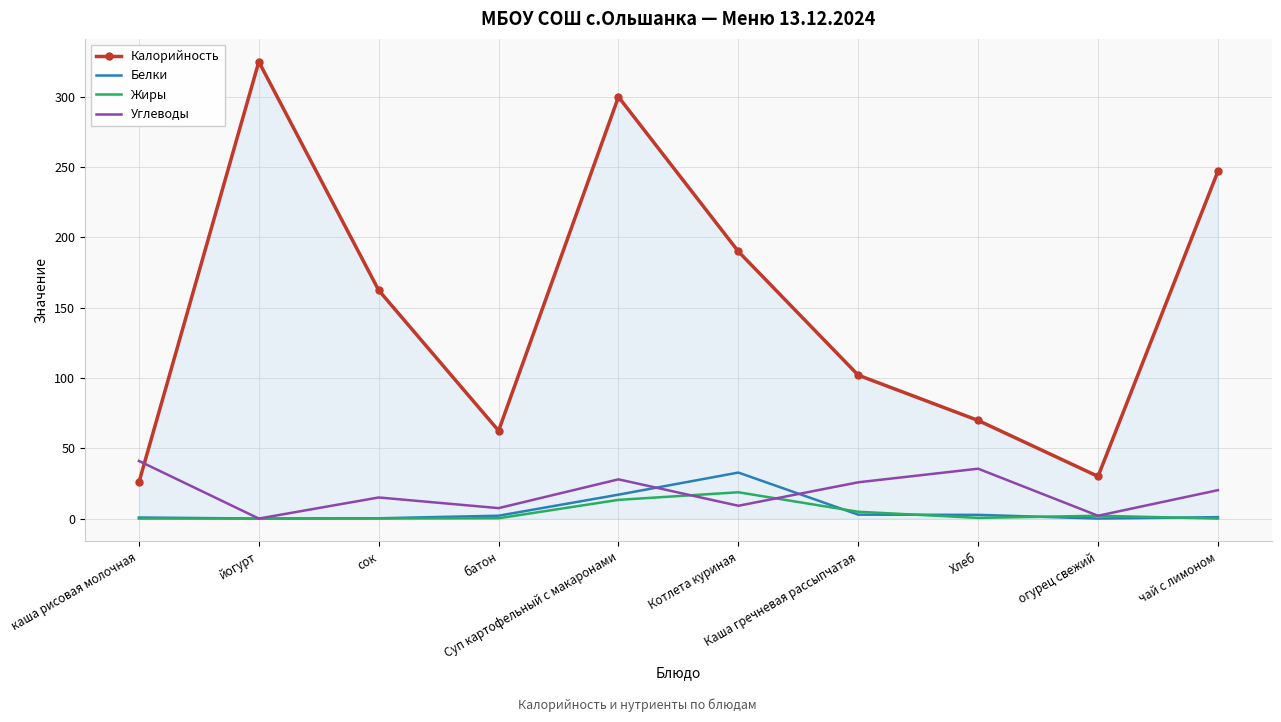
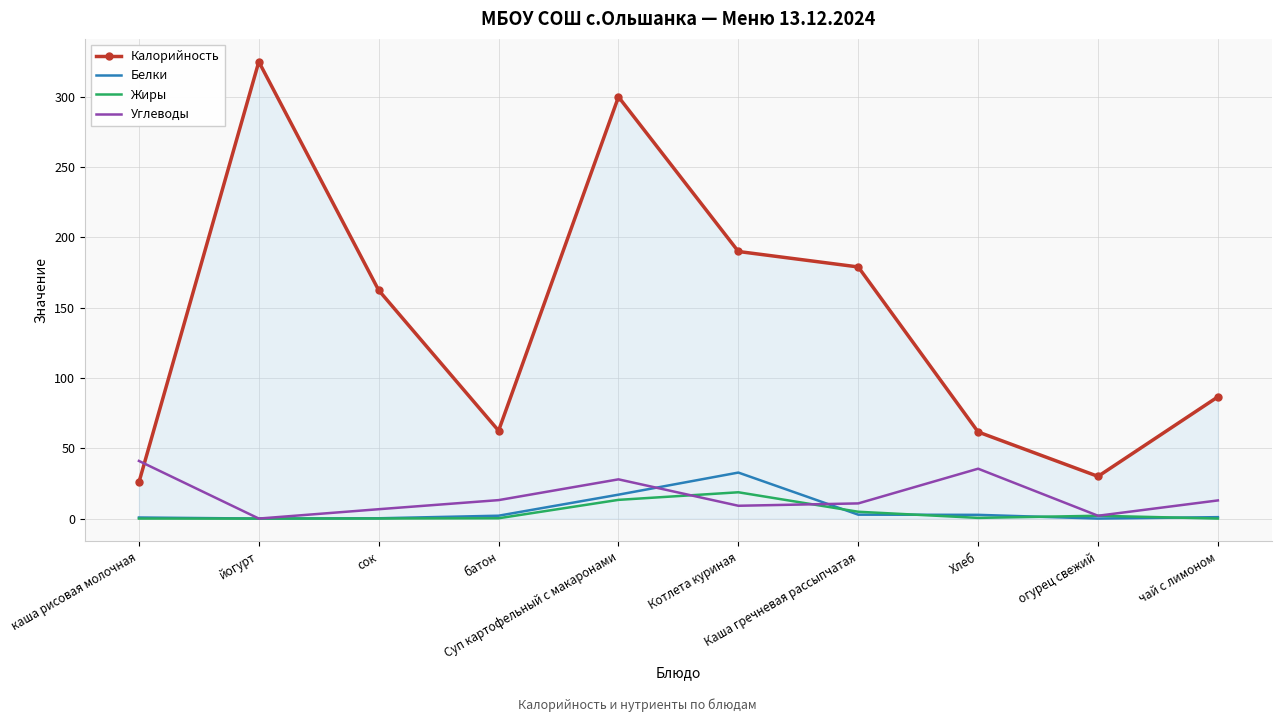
Углеводы, сок: 15 -> 7
Углеводы, батон: 7 -> 13
Калорийность, Каша гречневая рассыпчатая: 102 -> 179
Углеводы, Каша гречневая рассыпчатая: 26 -> 11
Калорийность, Хлеб: 70 -> 62
Калорийность, чай с лимоном: 247 -> 87
Углеводы, чай с лимоном: 20 -> 13
